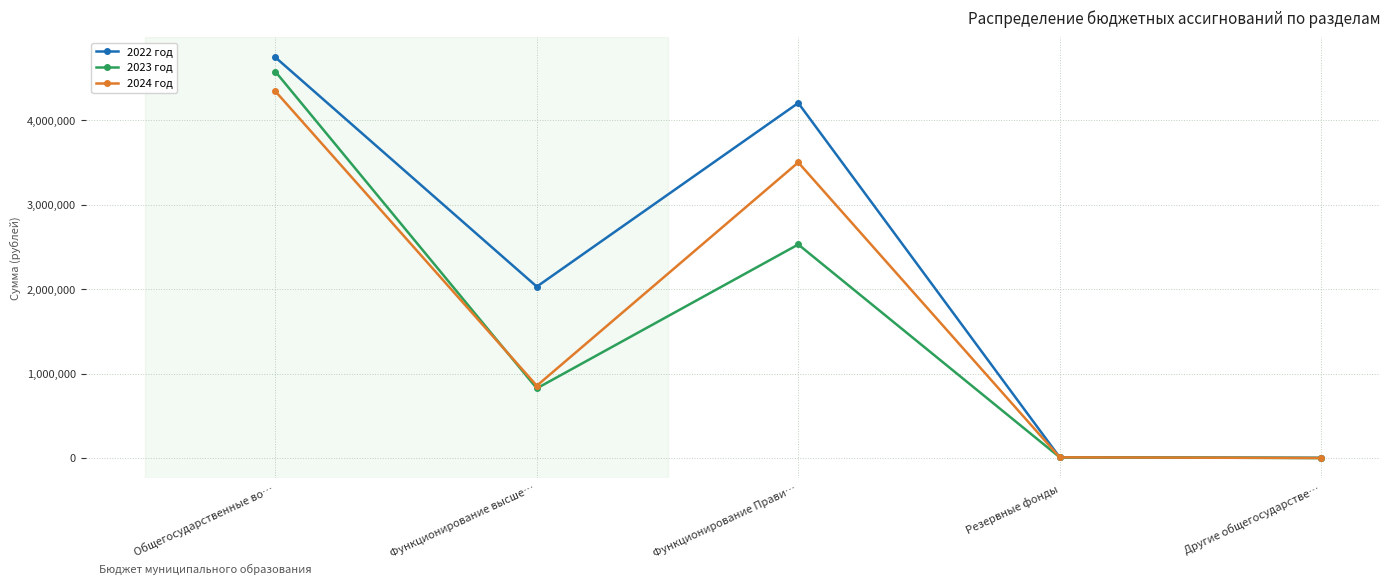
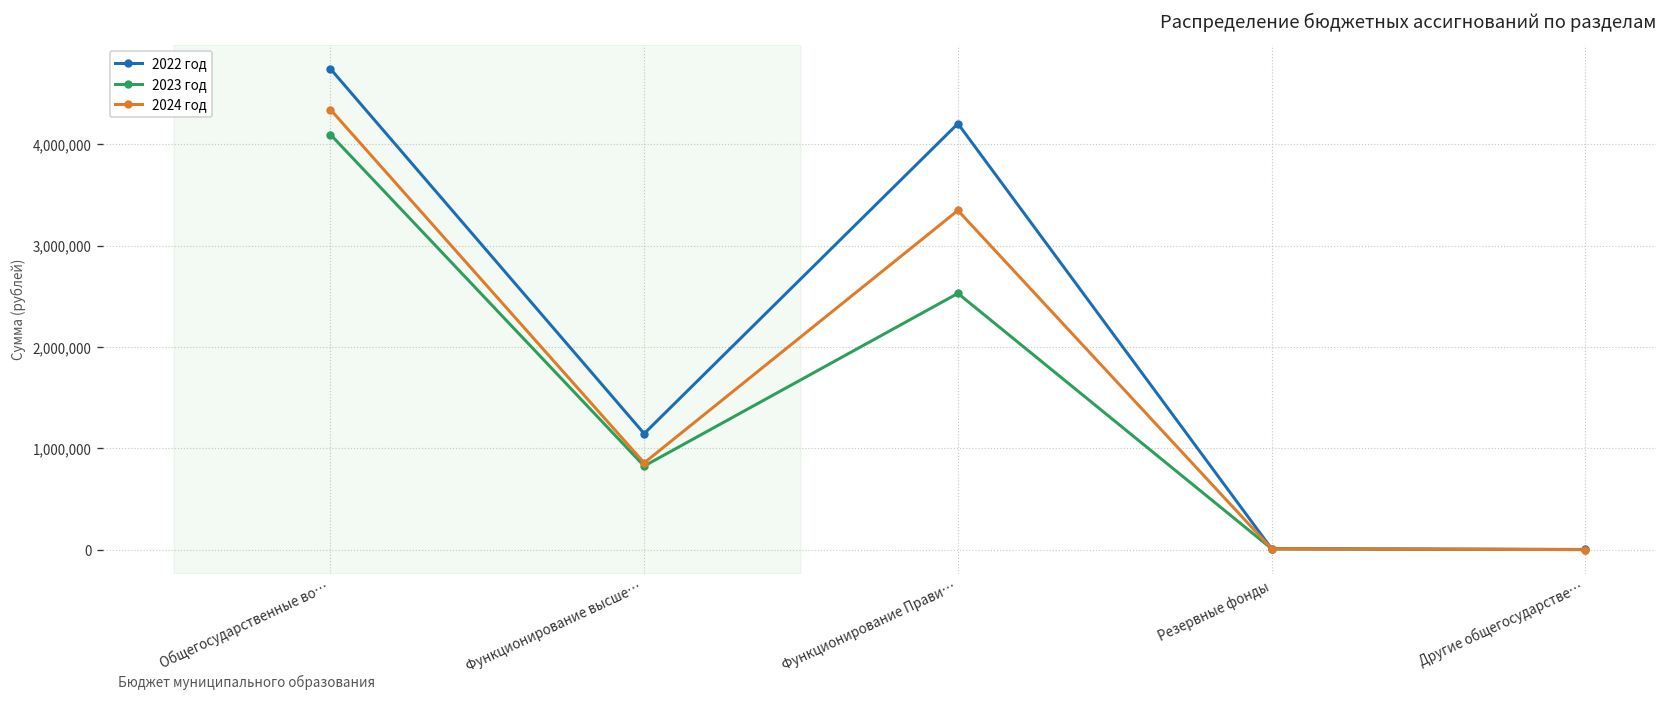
2023 год, Общегосударственные во…: 4,600,000 -> 4,100,000
2022 год, Функционирование высше…: 2,000,000 -> 1,100,000
2024 год, Функционирование Прави…: 3,500,000 -> 3,300,000
